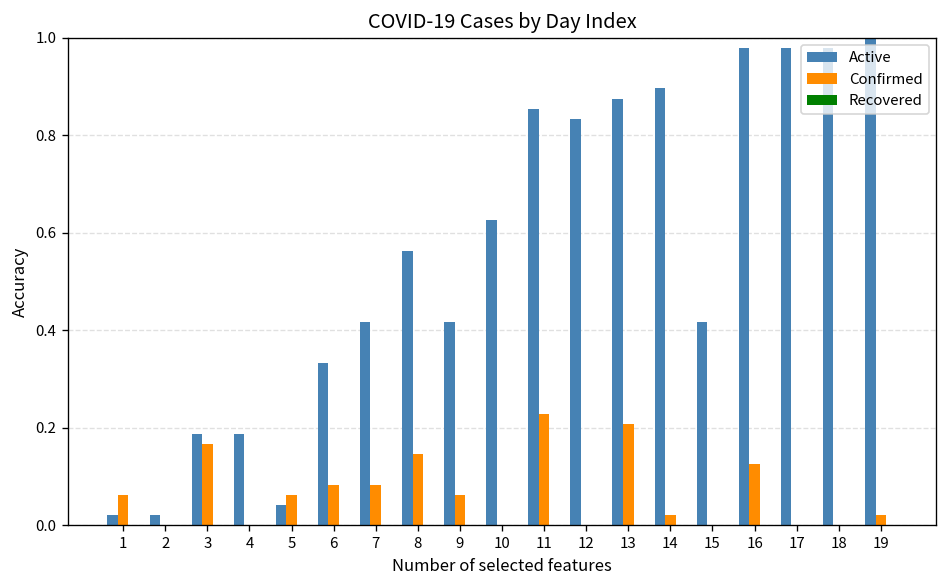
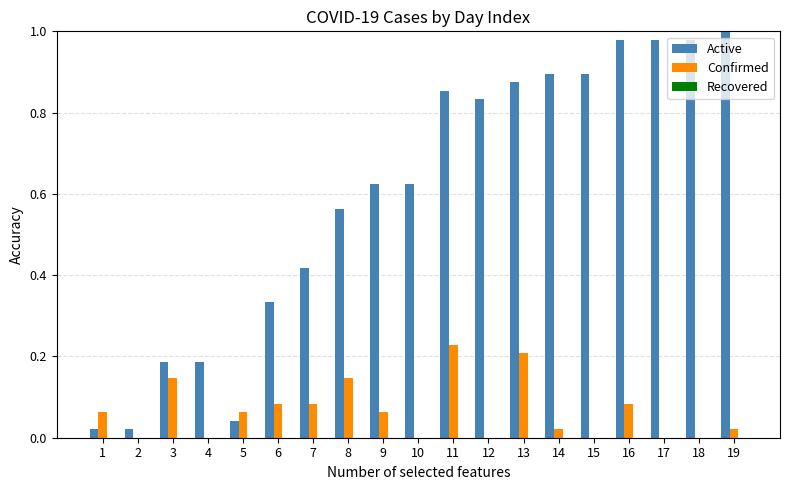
Confirmed, 3: 0.17 -> 0.15
Active, 9: 0.42 -> 0.63
Active, 15: 0.42 -> 0.90
Confirmed, 16: 0.13 -> 0.08
